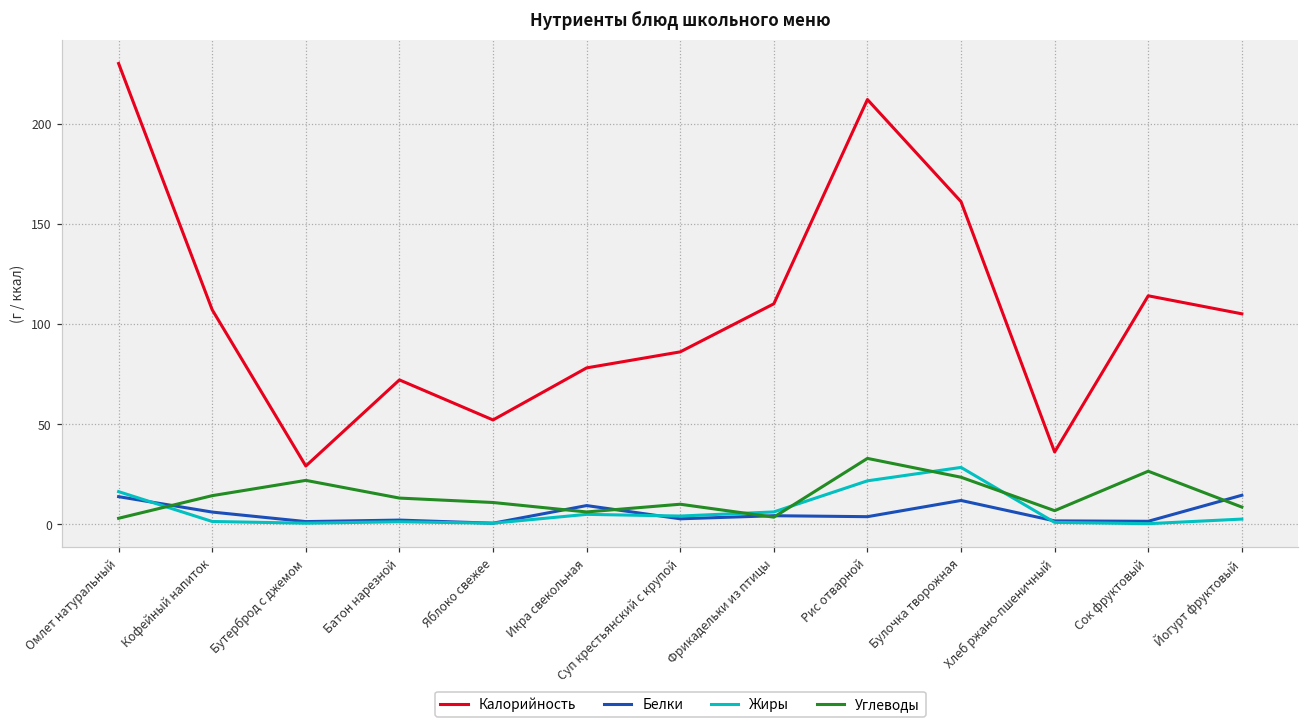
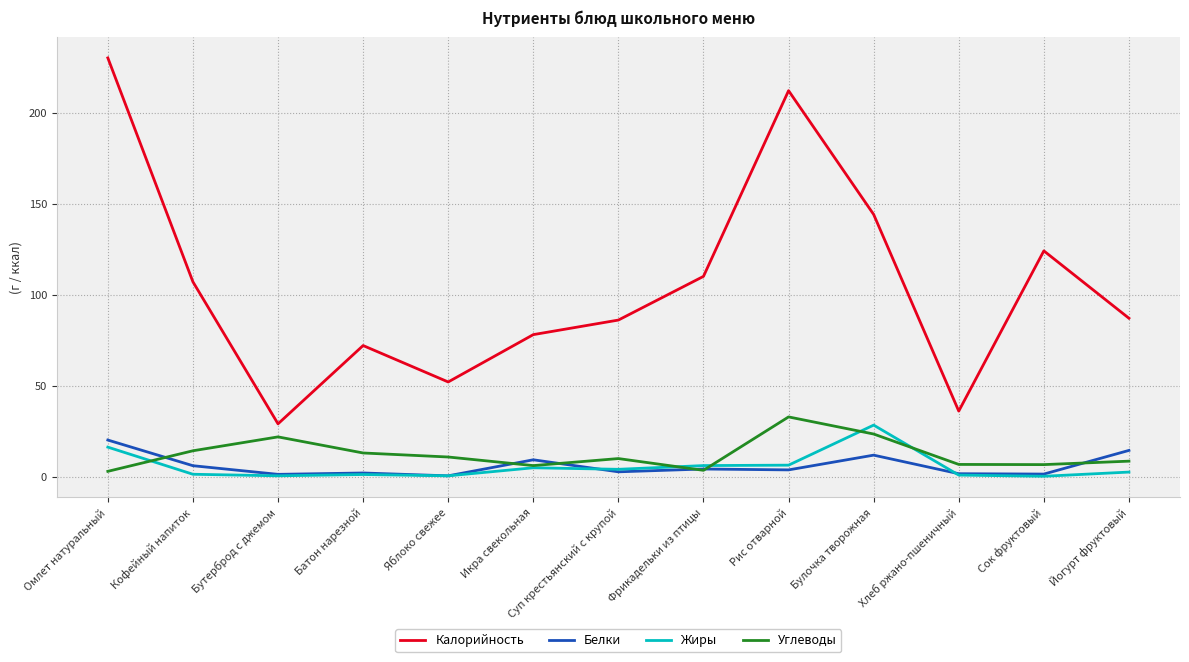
Белки, Омлет натуральный: 14 -> 20
Жиры, Рис отварной: 22 -> 6
Калорийность, Булочка творожная: 161 -> 144
Калорийность, Сок фруктовый: 114 -> 124
Углеводы, Сок фруктовый: 26 -> 7
Калорийность, Йогурт фруктовый: 105 -> 87
